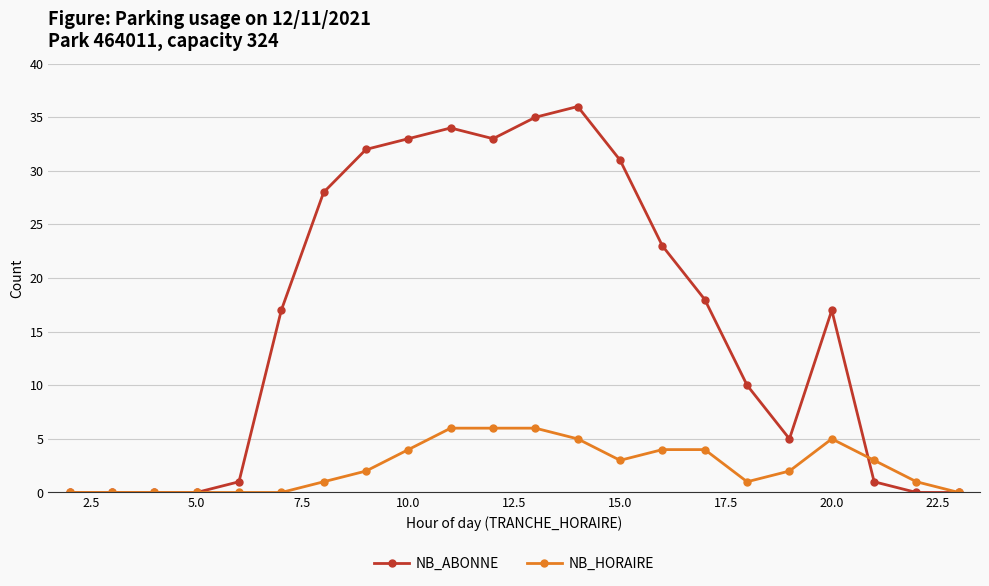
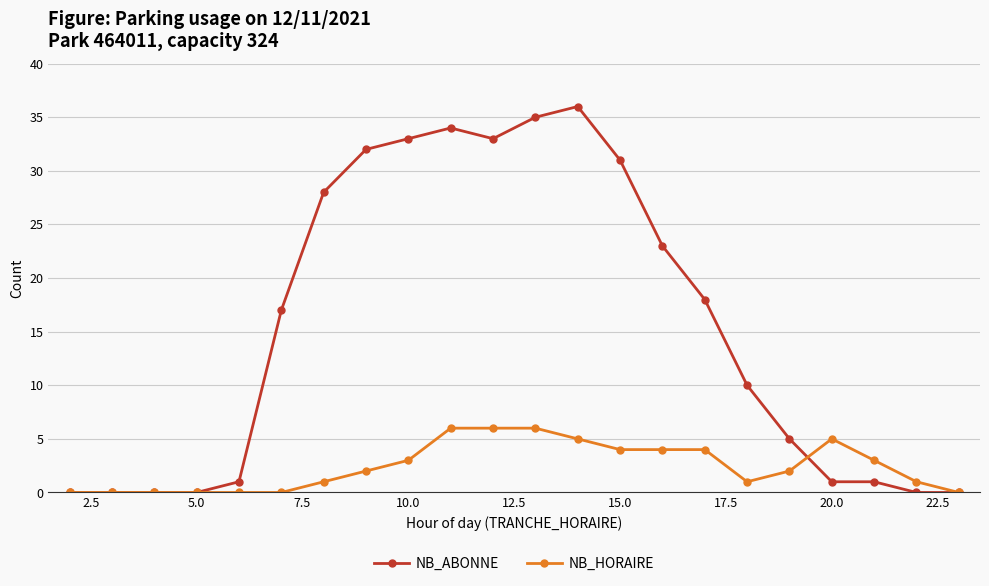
NB_HORAIRE, 10.0: 4 -> 3
NB_HORAIRE, 15.0: 3 -> 4
NB_ABONNE, 20.0: 17 -> 1
